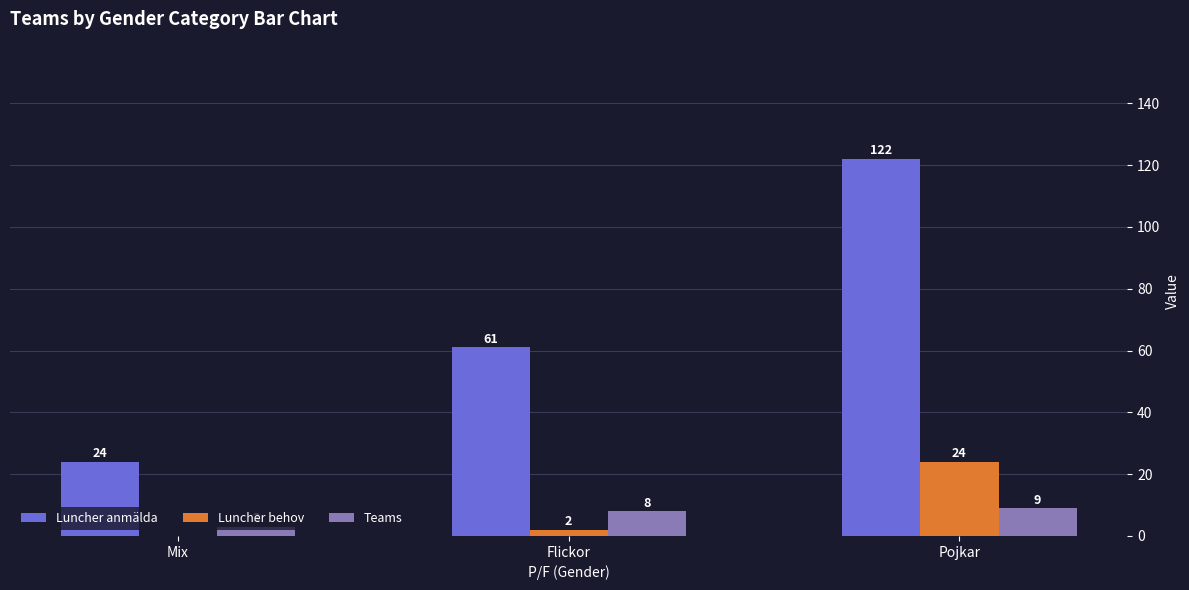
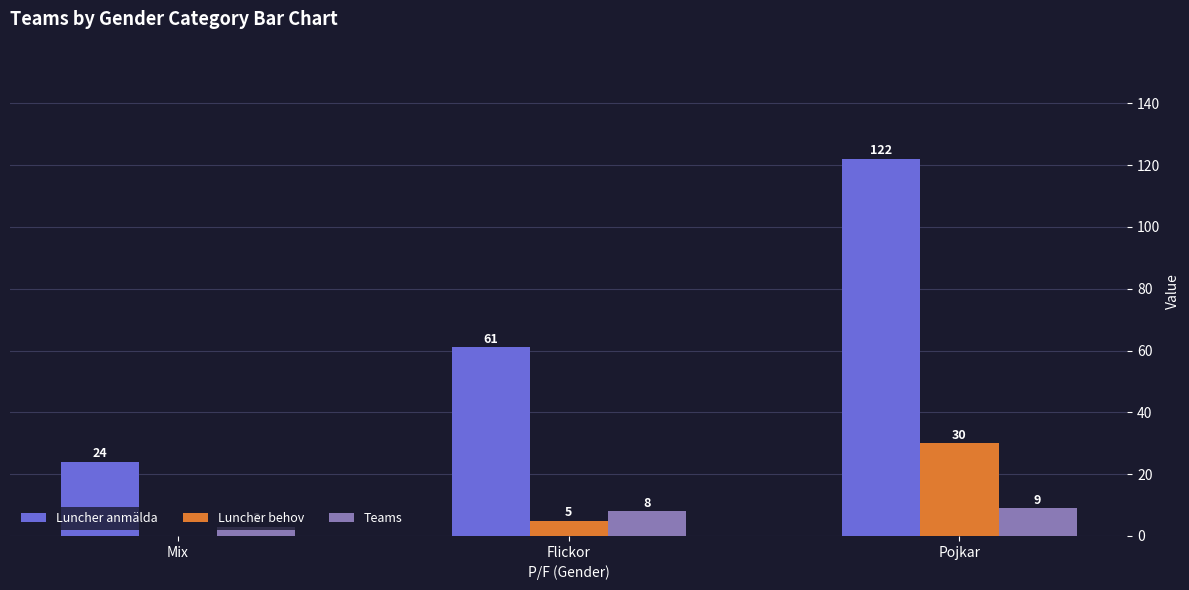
Luncher behov, Flickor: 2 -> 5
Luncher behov, Pojkar: 24 -> 30
